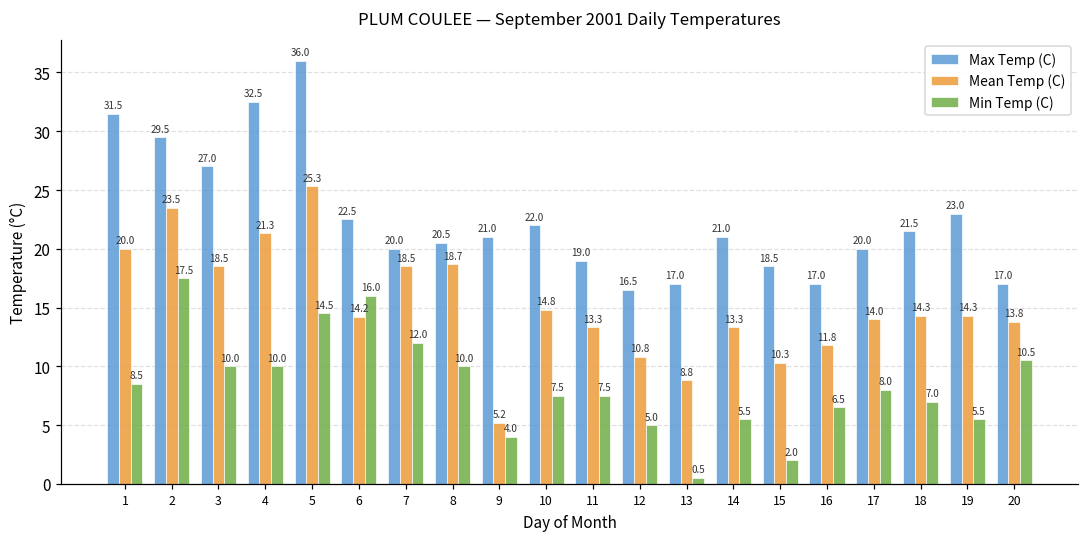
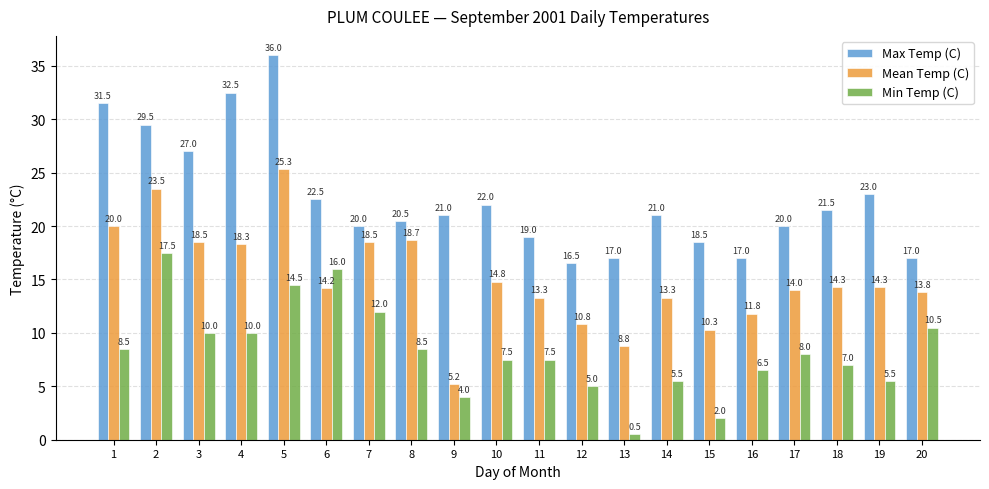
Mean Temp (C), 4: 21.3 -> 18.3
Min Temp (C), 8: 10.0 -> 8.5
